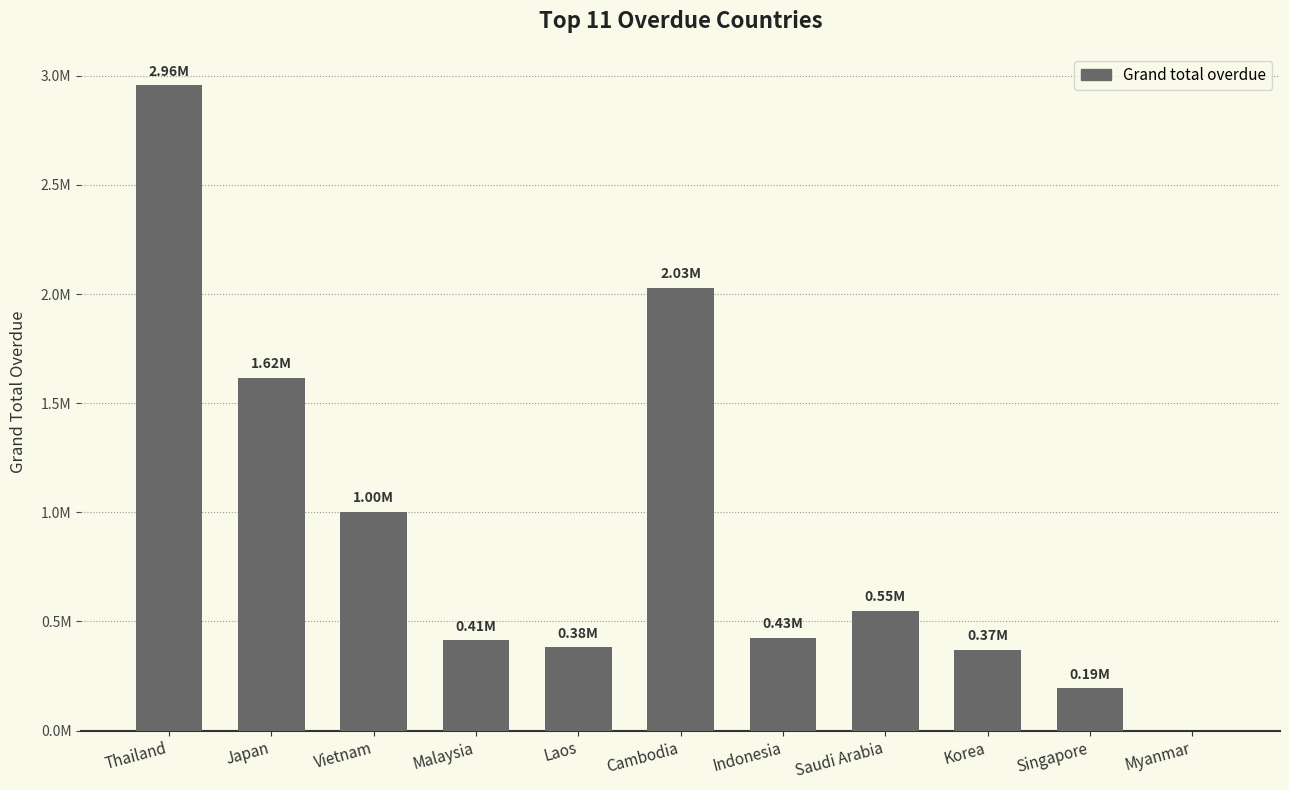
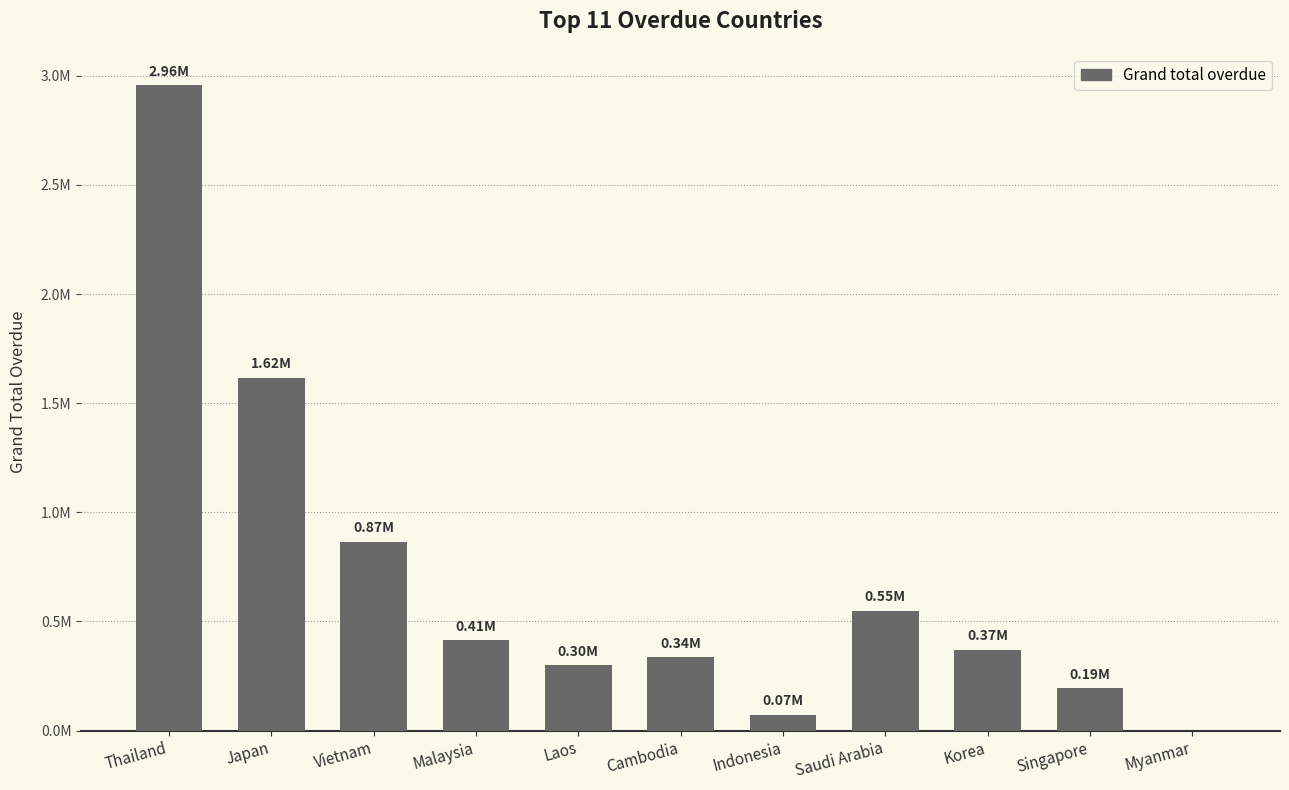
Vietnam: 1.00M -> 0.87M
Laos: 0.38M -> 0.30M
Cambodia: 2.03M -> 0.34M
Indonesia: 0.43M -> 0.07M
